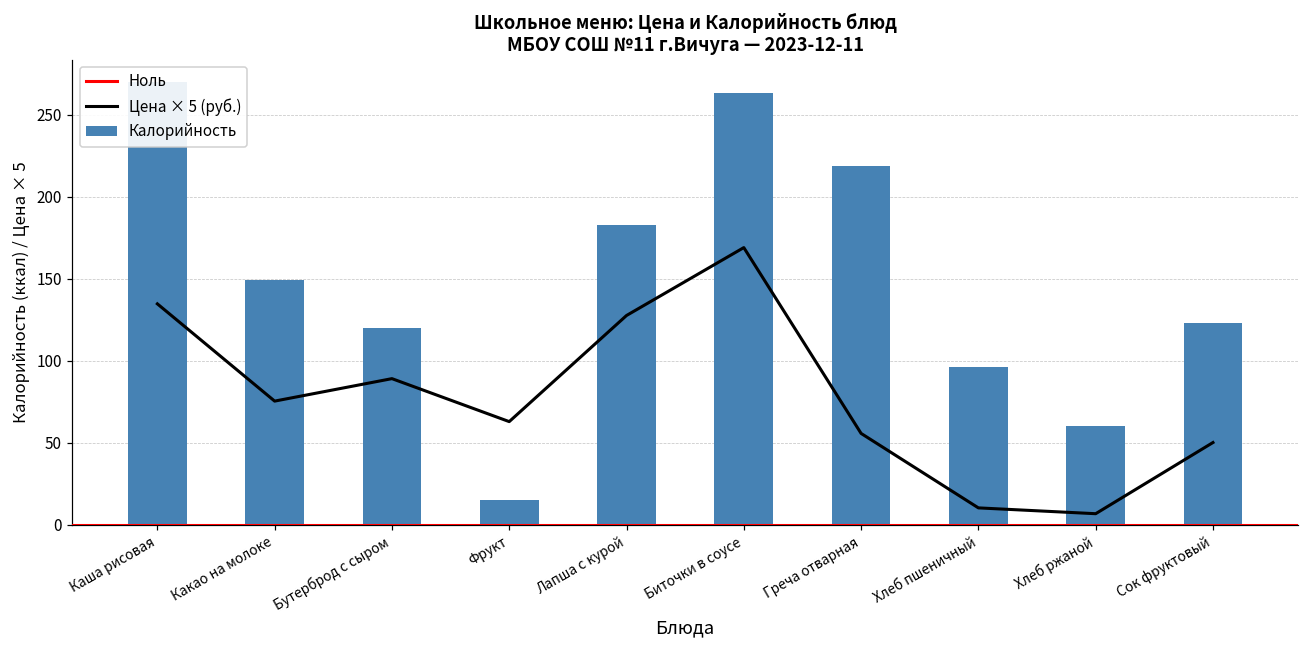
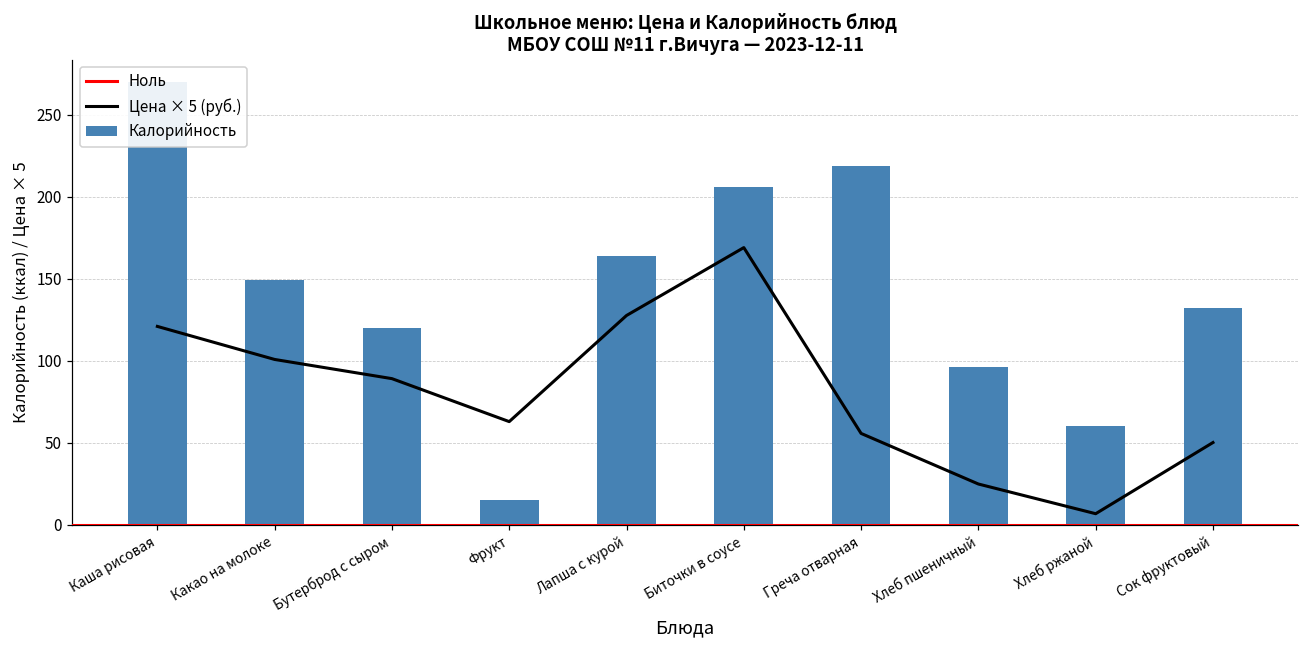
Цена × 5 (руб.), Каша рисовая: 135 -> 121
Цена × 5 (руб.), Какао на молоке: 75 -> 101
Калорийность, Лапша с курой: 183 -> 164
Калорийность, Биточки в соусе: 263 -> 206
Цена × 5 (руб.), Хлеб пшеничный: 10 -> 25
Калорийность, Сок фруктовый: 123 -> 132
